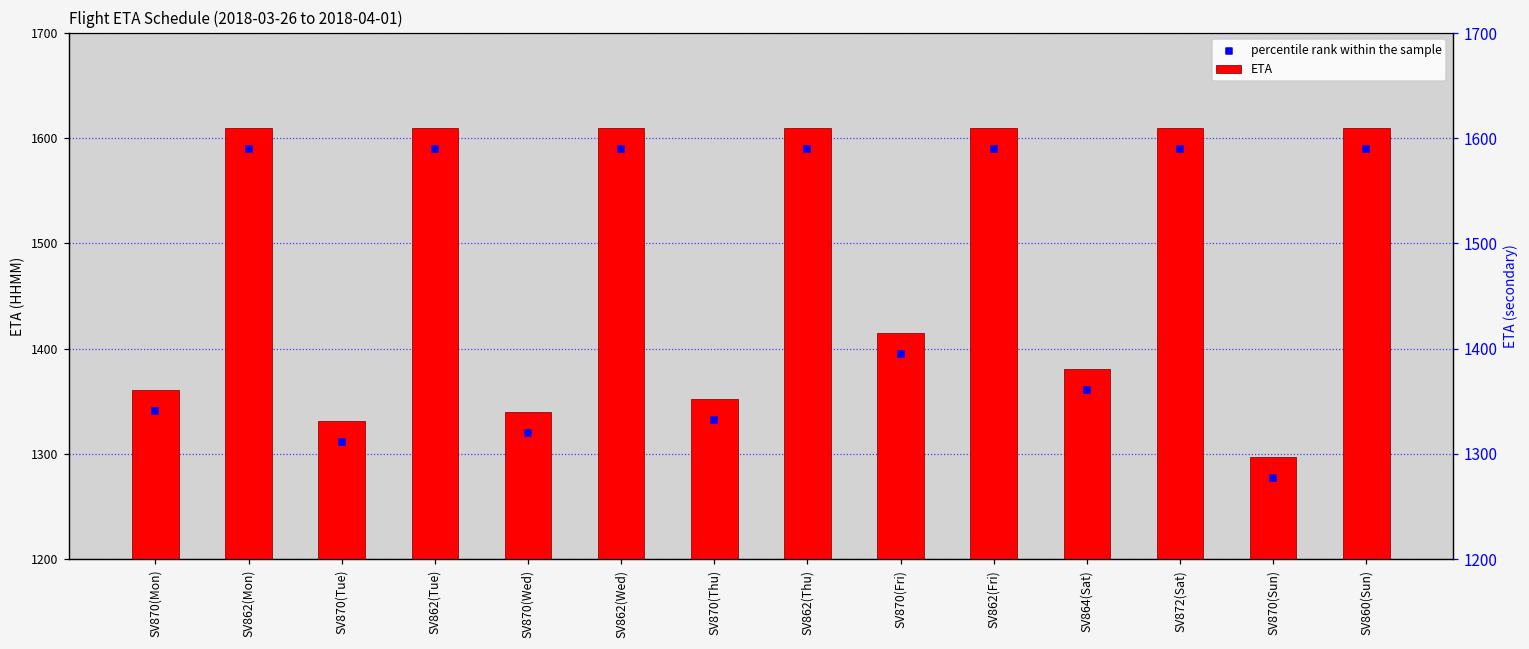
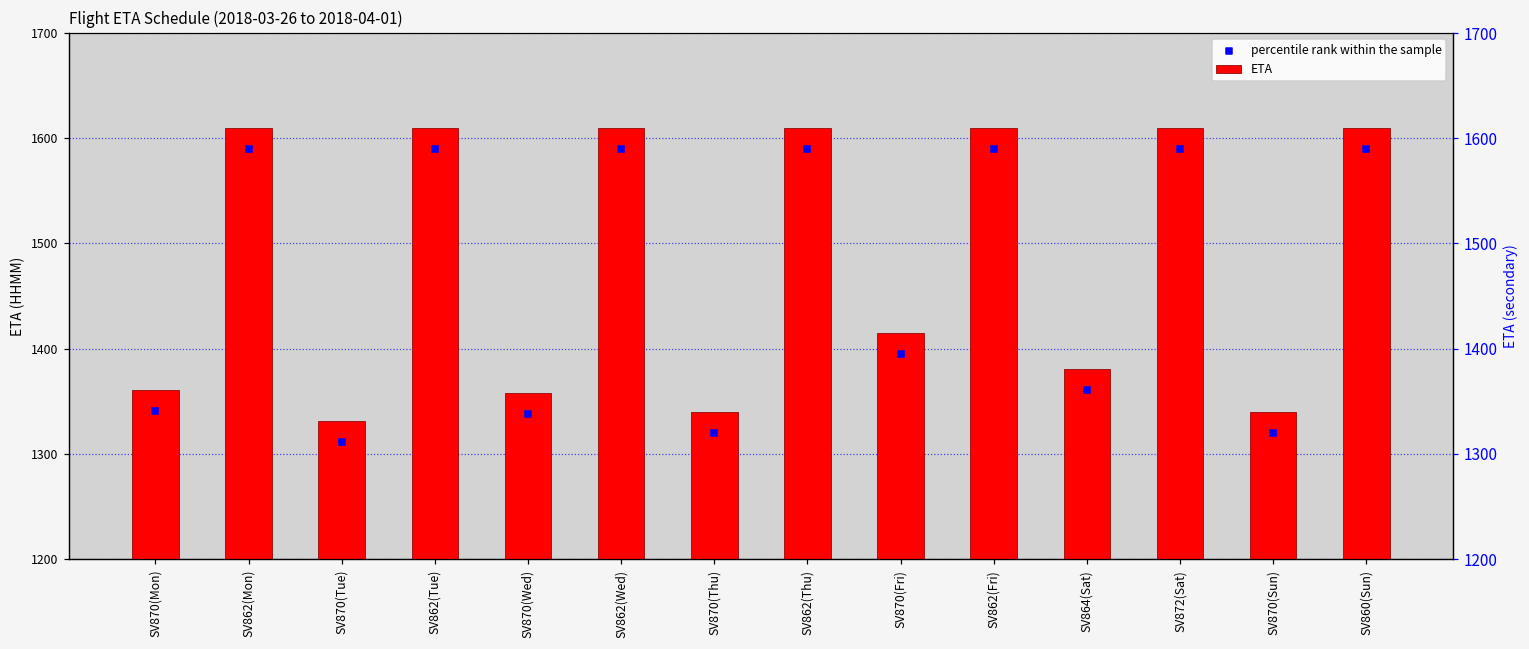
ETA, SV870(Wed): 1340 -> 1360
ETA, SV870(Thu): 1350 -> 1340
ETA, SV870(Sun): 1300 -> 1340
